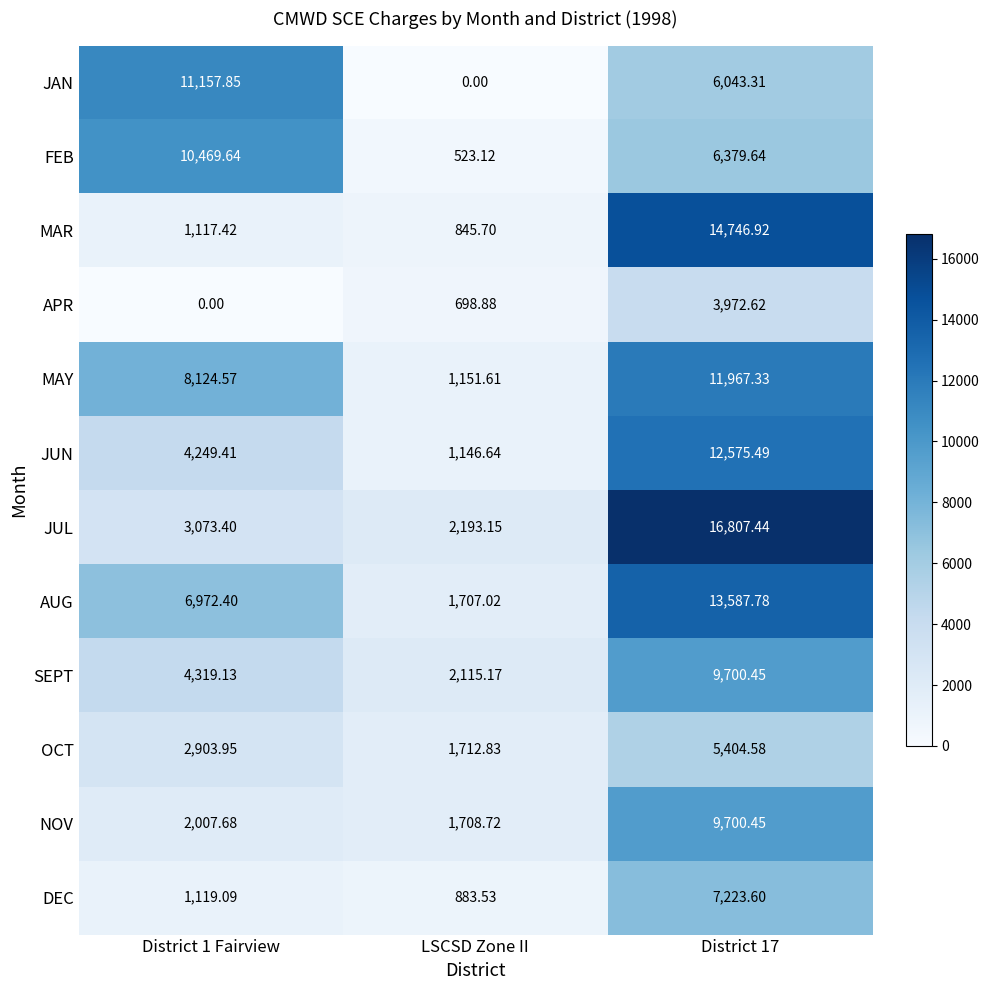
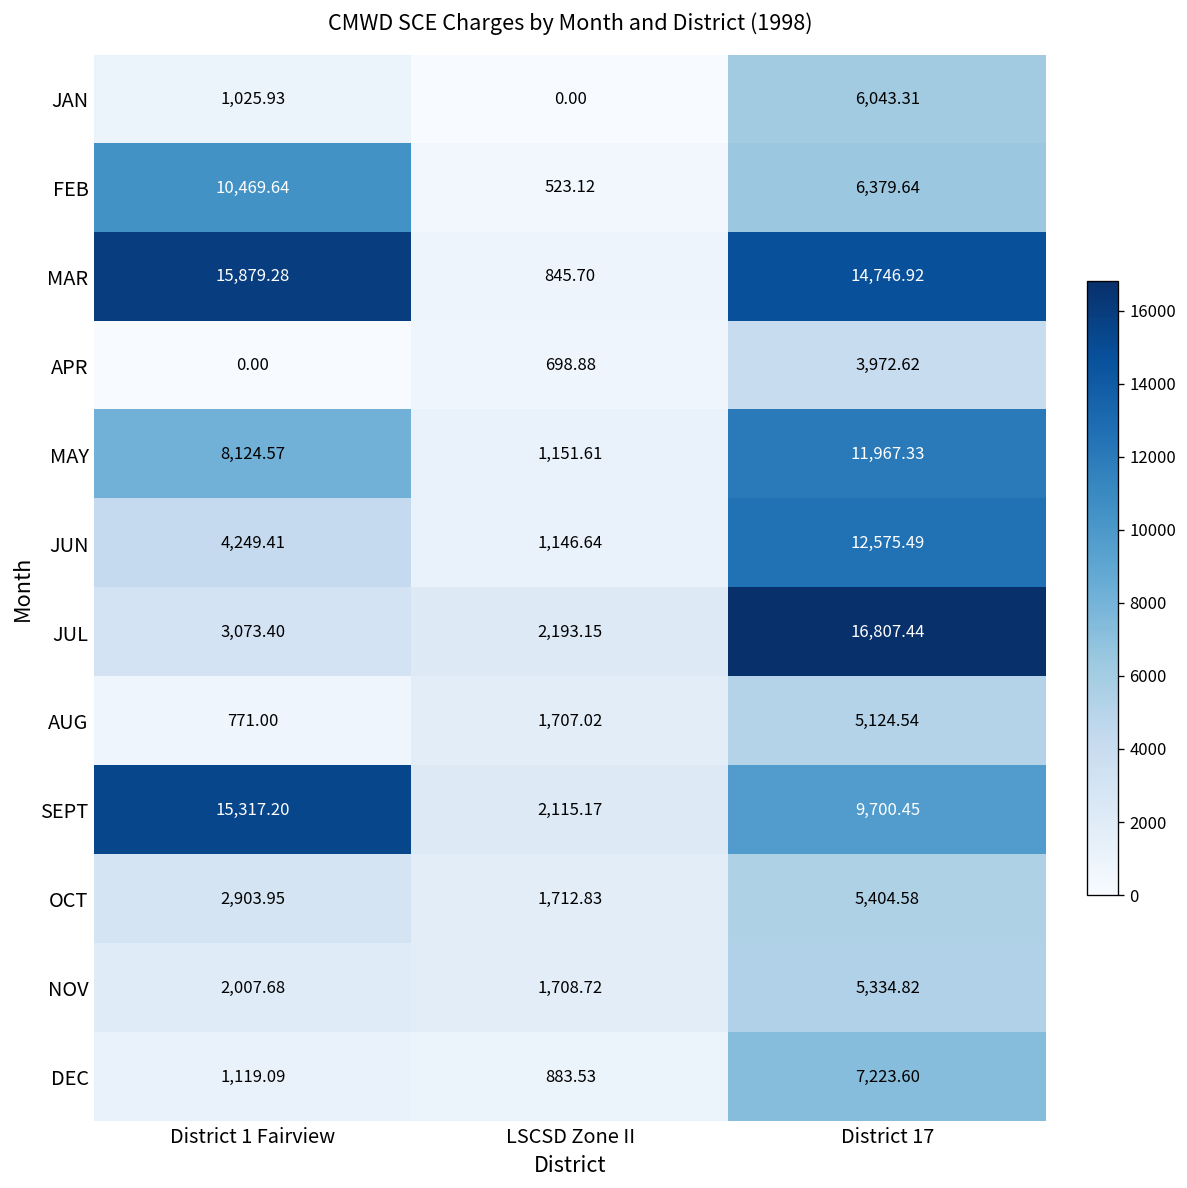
JAN, District 1 Fairview: 11,157.85 -> 1,025.93
MAR, District 1 Fairview: 1,117.42 -> 15,879.28
AUG, District 1 Fairview: 6,972.40 -> 771.00
AUG, District 17: 13,587.78 -> 5,124.54
SEPT, District 1 Fairview: 4,319.13 -> 15,317.20
NOV, District 17: 9,700.45 -> 5,334.82
